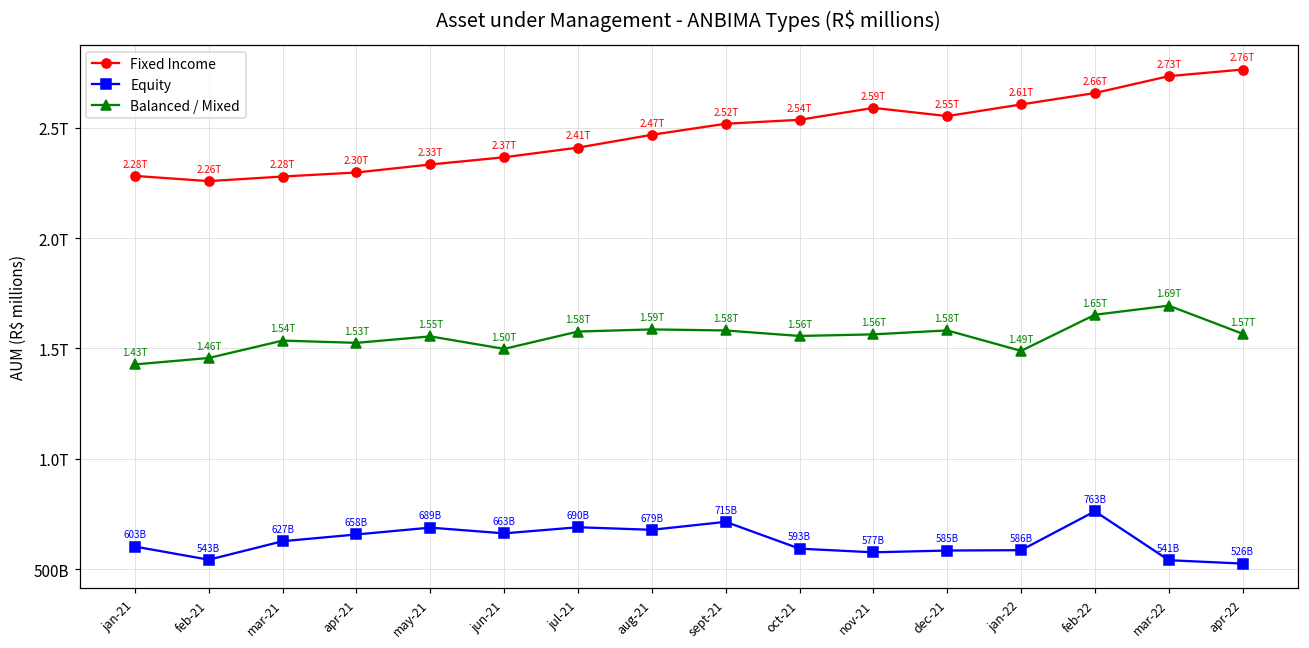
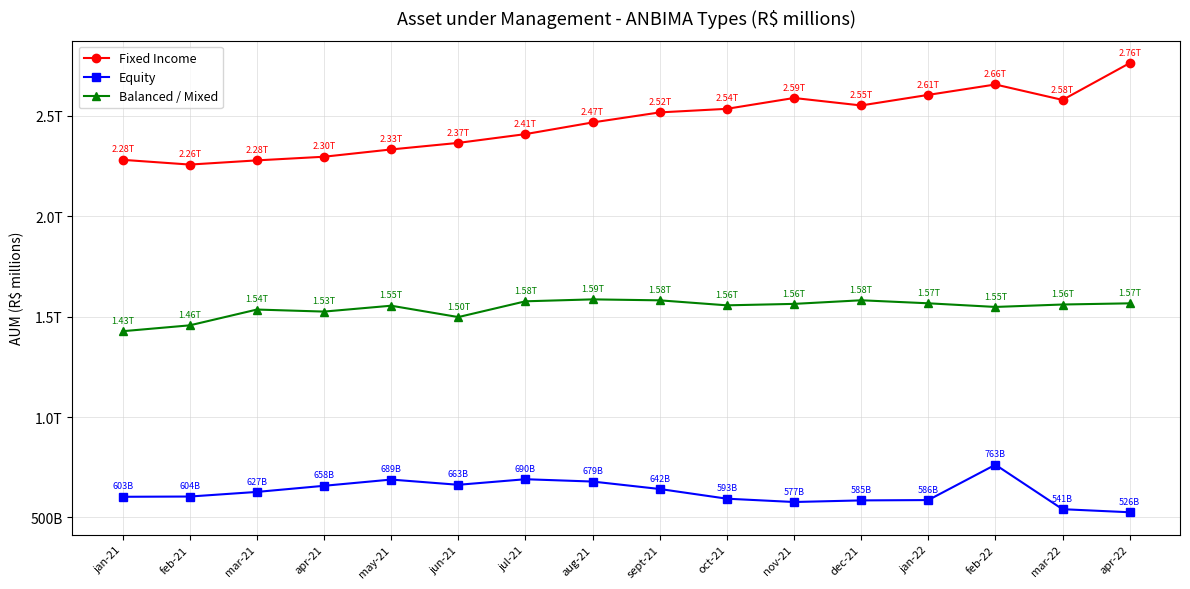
Equity, feb-21: 543B -> 604B
Equity, sept-21: 715B -> 642B
Balanced / Mixed, jan-22: 1.49T -> 1.57T
Balanced / Mixed, feb-22: 1.65T -> 1.55T
Fixed Income, mar-22: 2.73T -> 2.58T
Balanced / Mixed, mar-22: 1.69T -> 1.56T
